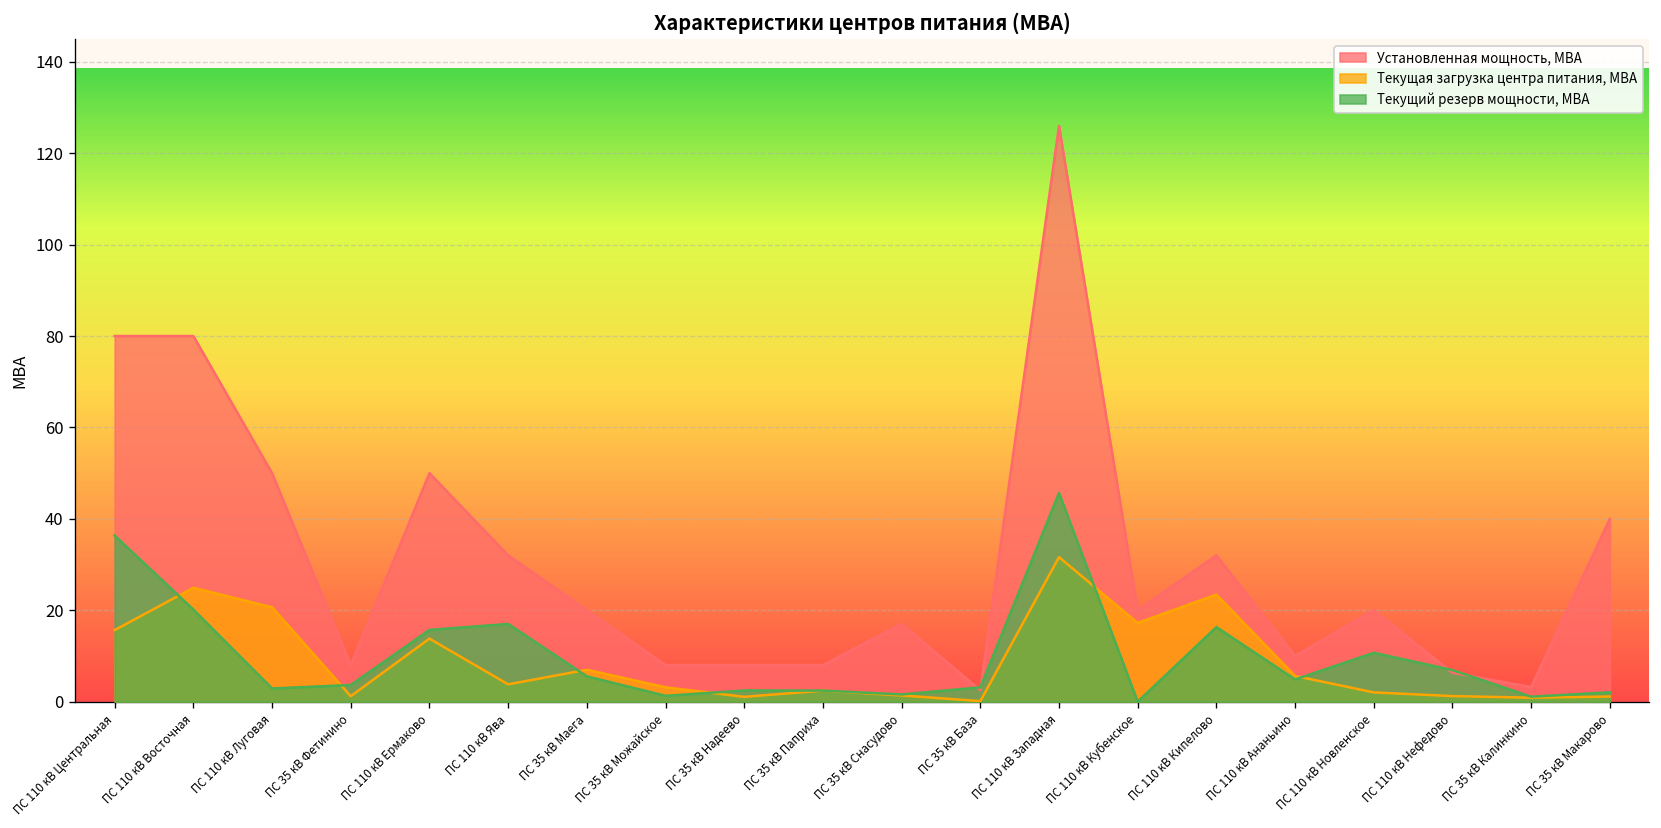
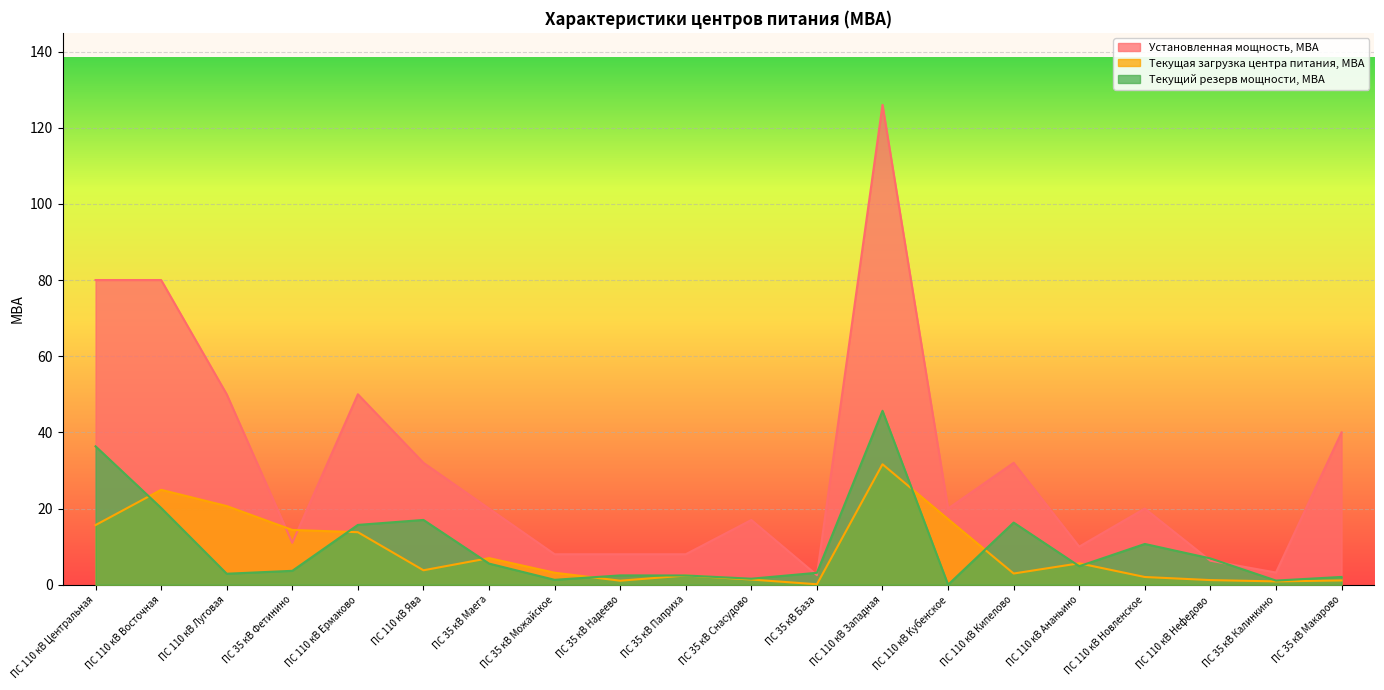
Установленная мощность, МВА, ПС 35 кВ Фетинино: 8 -> 11
Текущая загрузка центра питания, МВА, ПС 35 кВ Фетинино: 1 -> 14
Текущая загрузка центра питания, МВА, ПС 110 кВ Кипелово: 23 -> 3
